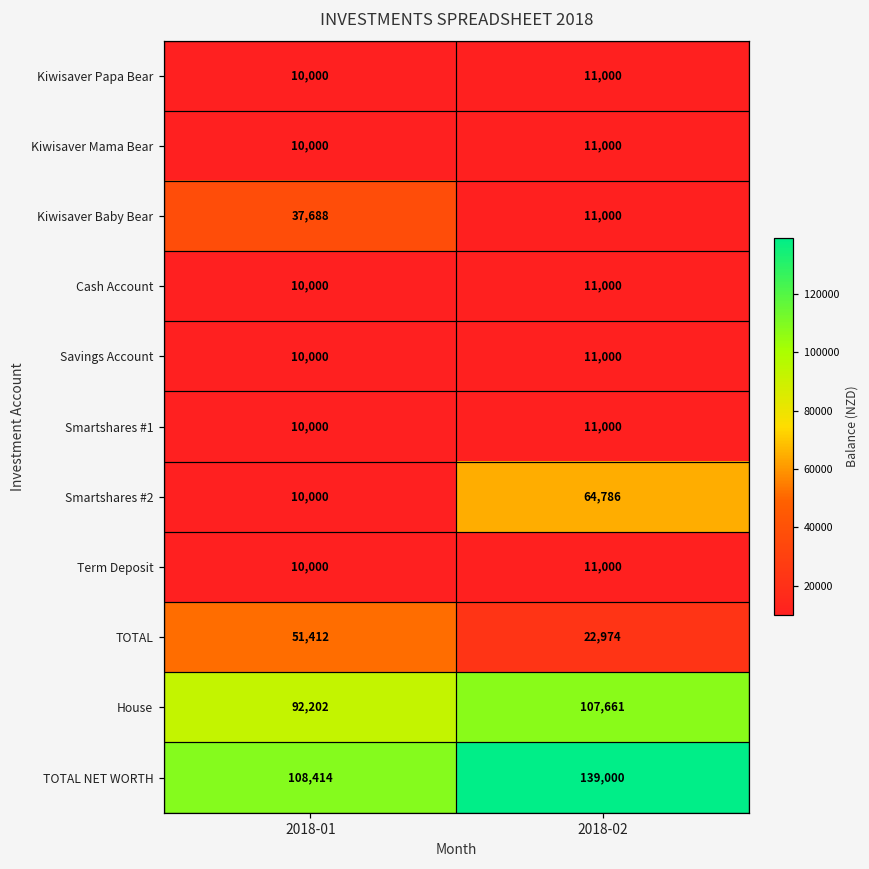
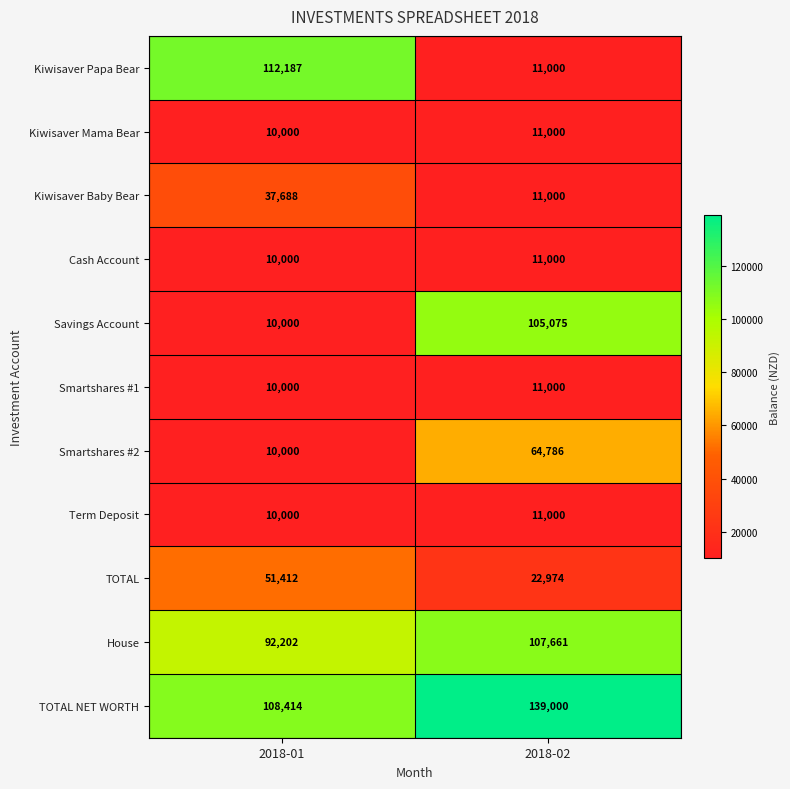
Kiwisaver Papa Bear, 2018-01: 10,000 -> 112,187
Savings Account, 2018-02: 11,000 -> 105,075
